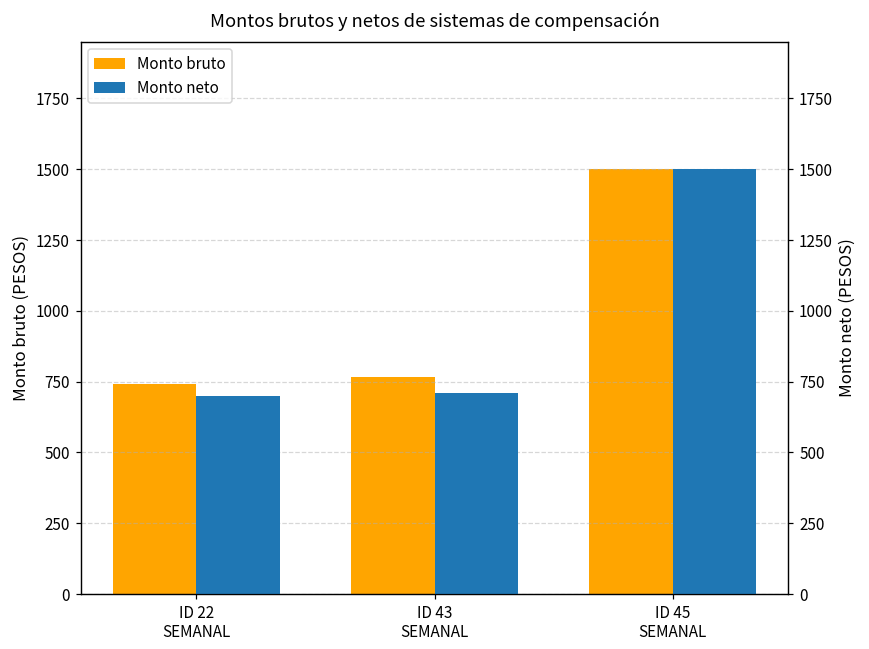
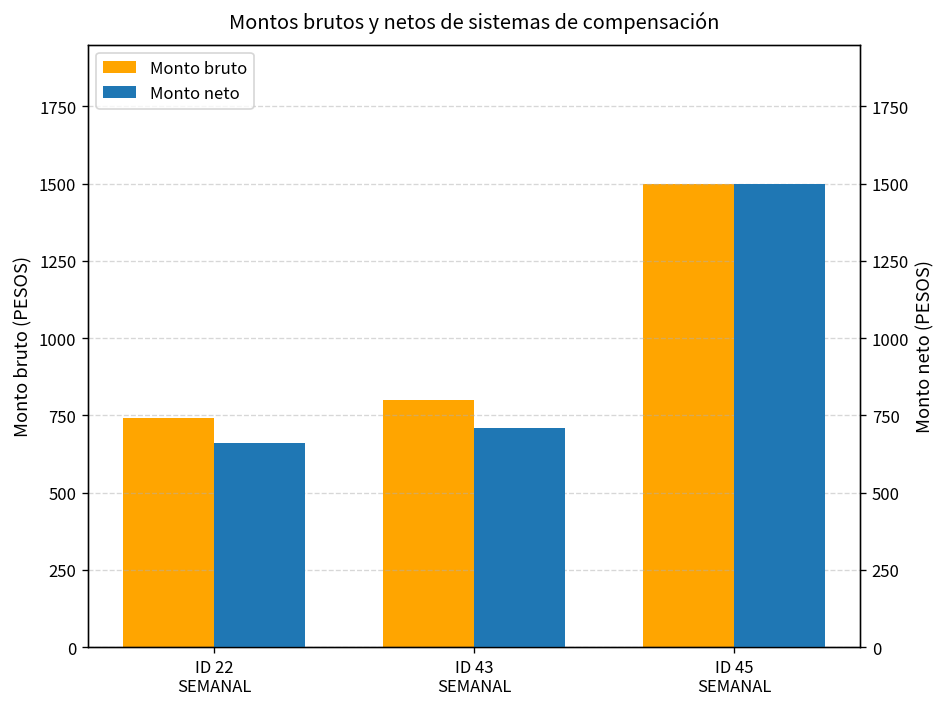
Monto bruto, ID 43 SEMANAL: 770 -> 800
Monto neto, ID 22 SEMANAL: 700 -> 660
